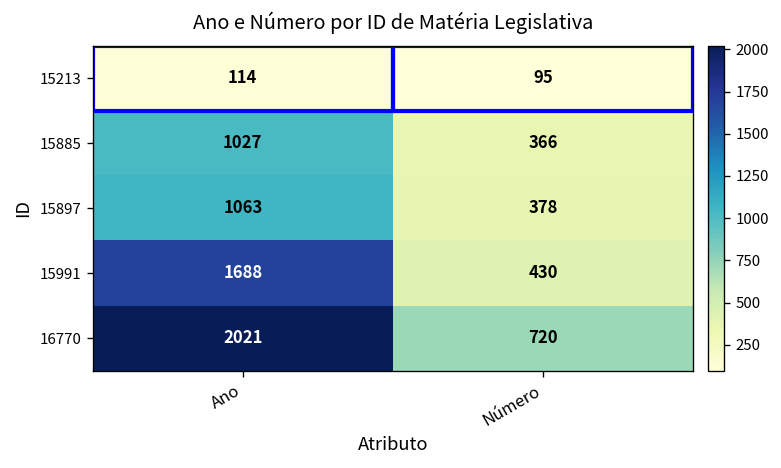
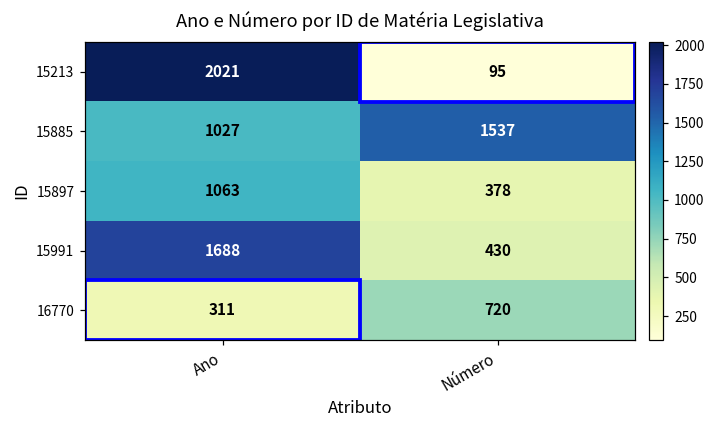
15213, Ano: 114 -> 2021
15885, Número: 366 -> 1537
16770, Ano: 2021 -> 311
